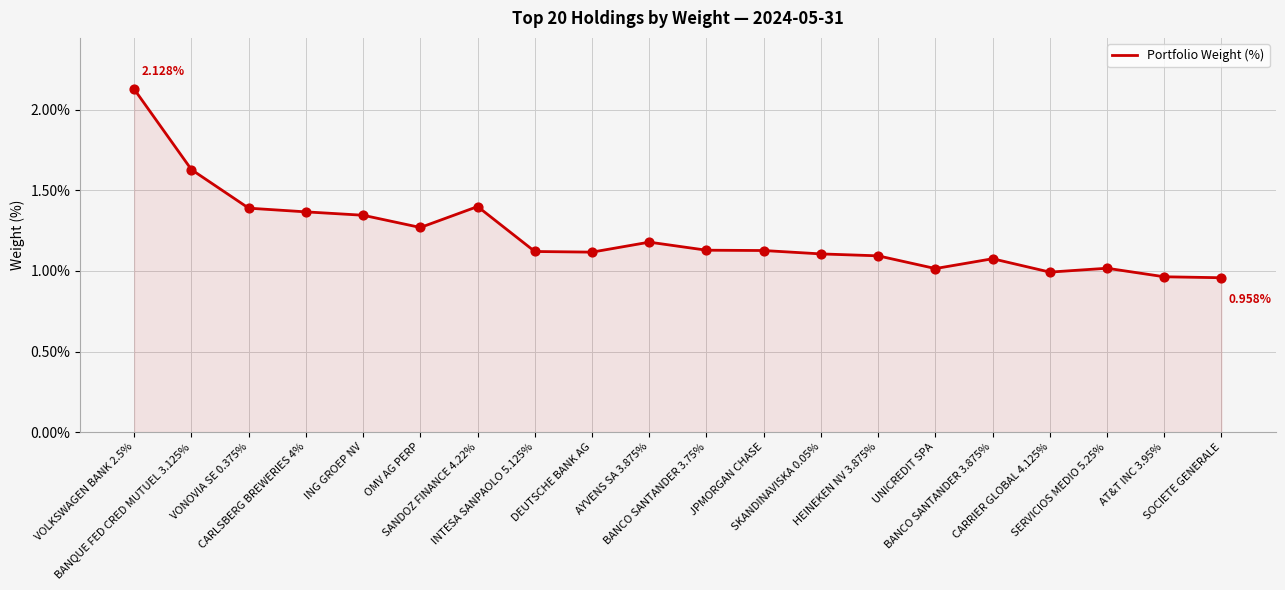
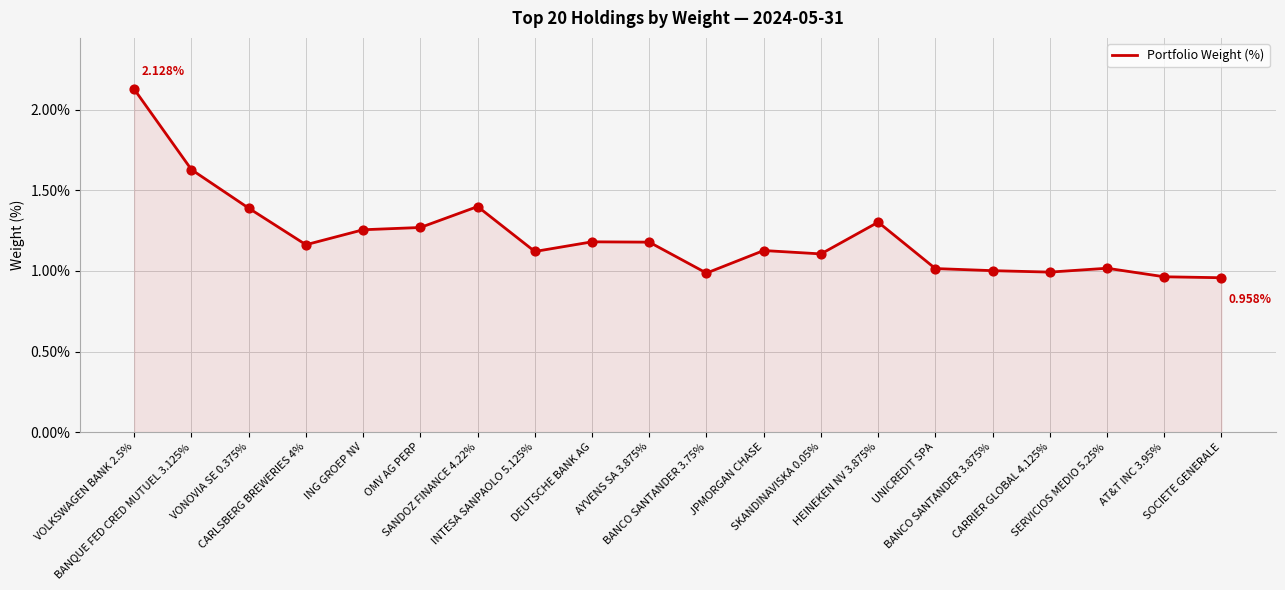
CARLSBERG BREWERIES 4%: 1.37% -> 1.16%
ING GROEP NV: 1.35% -> 1.26%
DEUTSCHE BANK AG: 1.12% -> 1.18%
BANCO SANTANDER 3.75%: 1.13% -> 0.99%
HEINEKEN NV 3.875%: 1.09% -> 1.30%
BANCO SANTANDER 3.875%: 1.08% -> 1.00%
